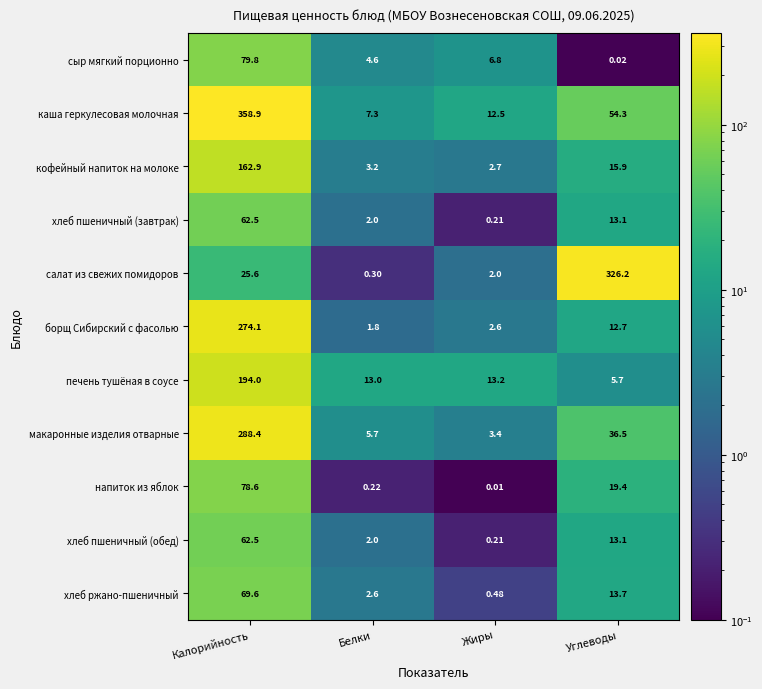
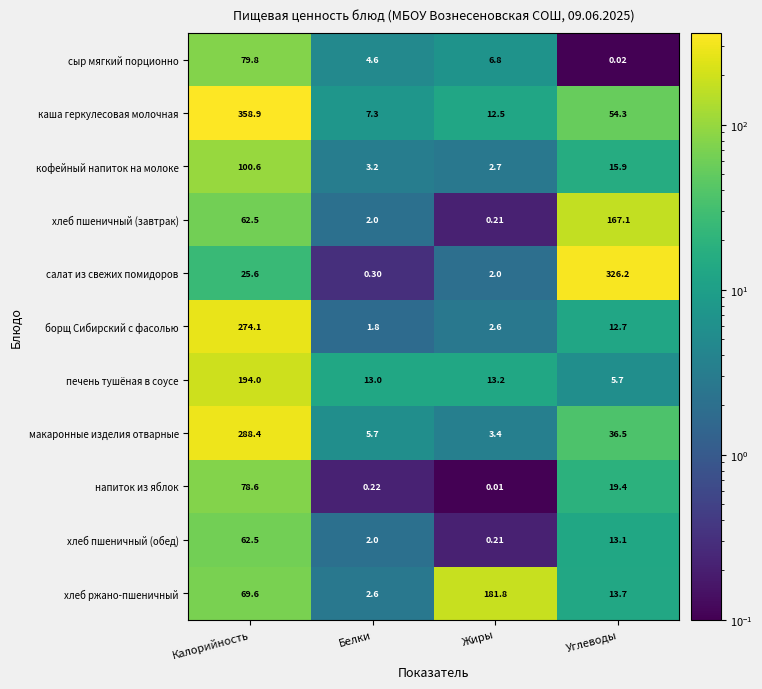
кофейный напиток на молоке, Калорийность: 162.9 -> 100.6
хлеб пшеничный (завтрак), Углеводы: 13.1 -> 167.1
хлеб ржано-пшеничный, Жиры: 0.48 -> 181.8
